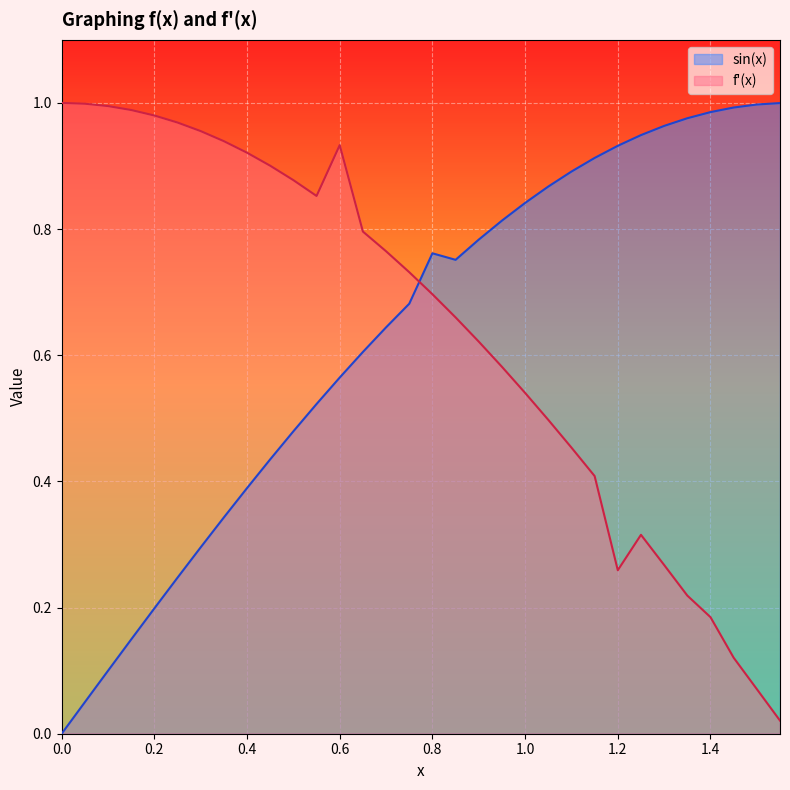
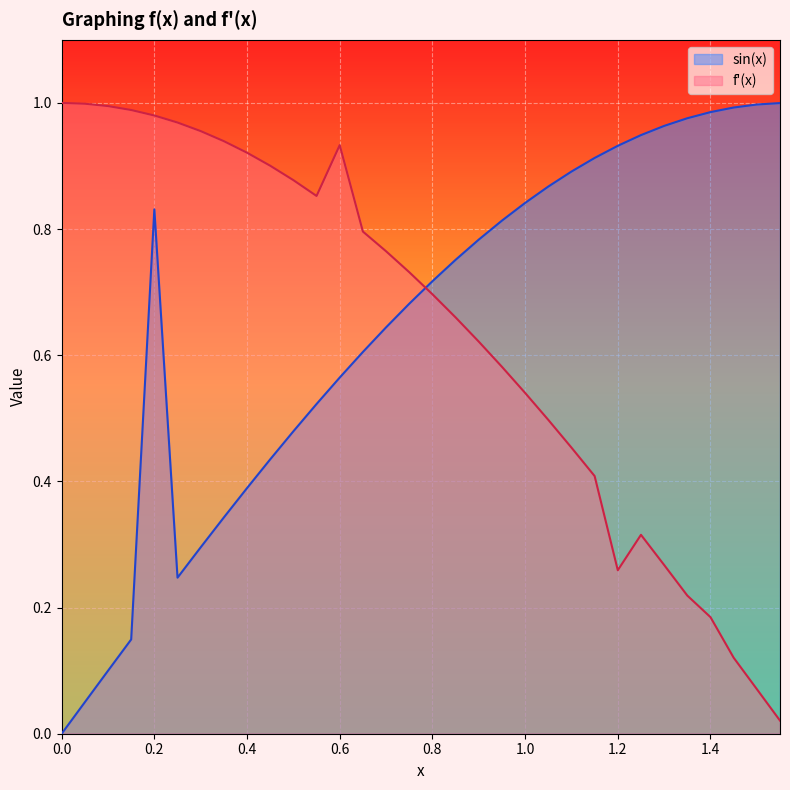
sin(x), 0.2: 0.20 -> 0.83
sin(x), 0.8: 0.76 -> 0.72
